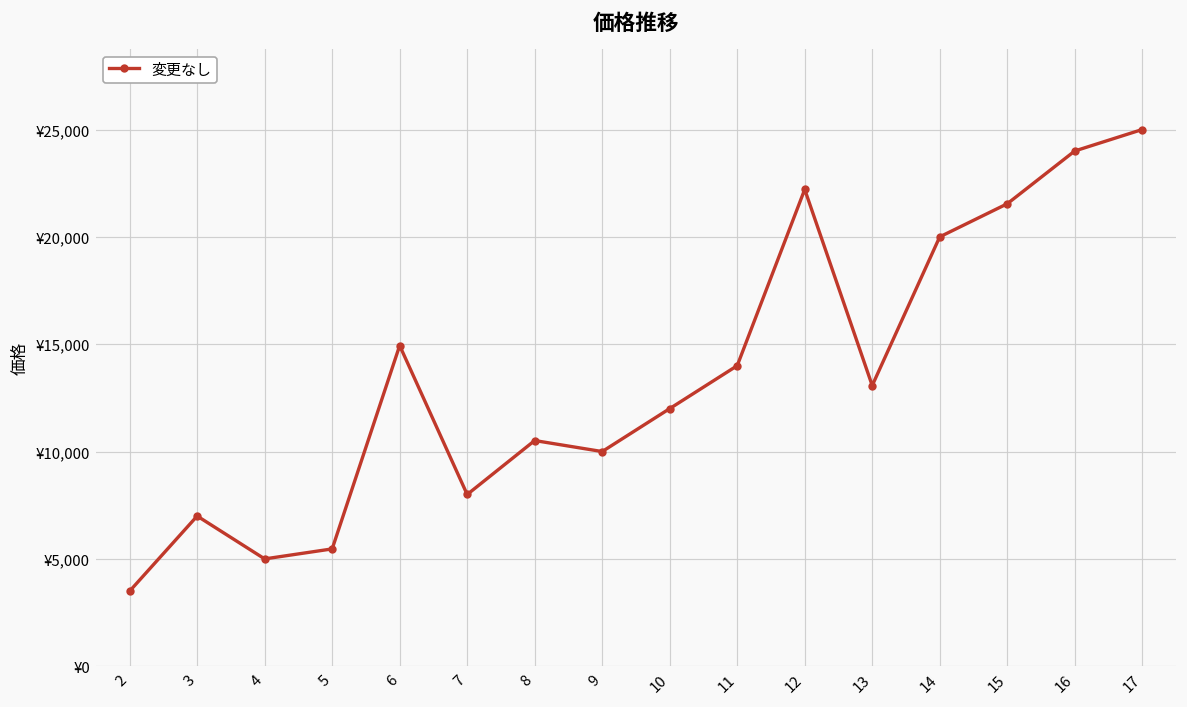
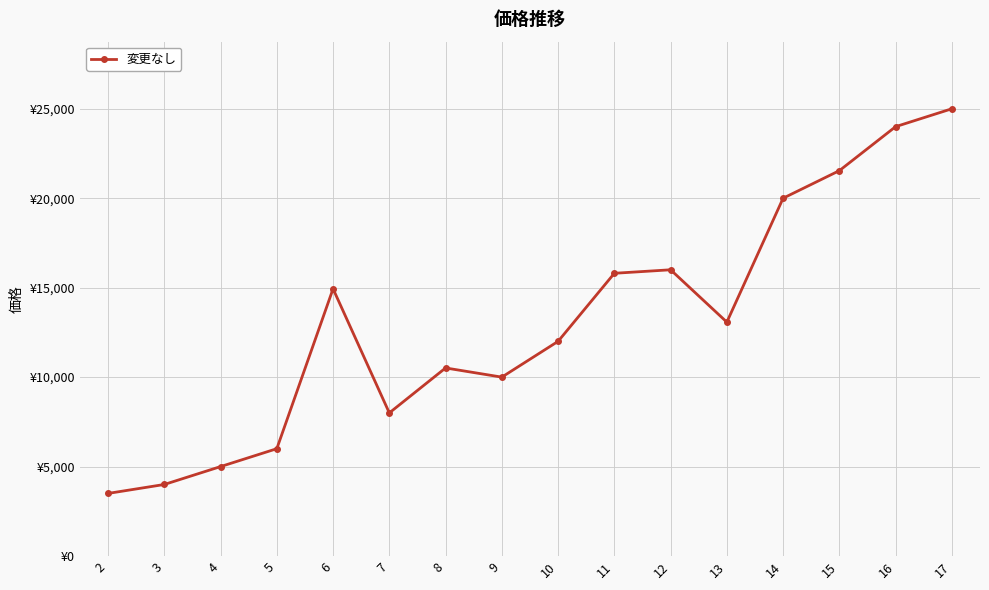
3: ¥7,000 -> ¥4,000
5: ¥5,500 -> ¥6,000
11: ¥14,000 -> ¥15,800
12: ¥22,200 -> ¥16,000
